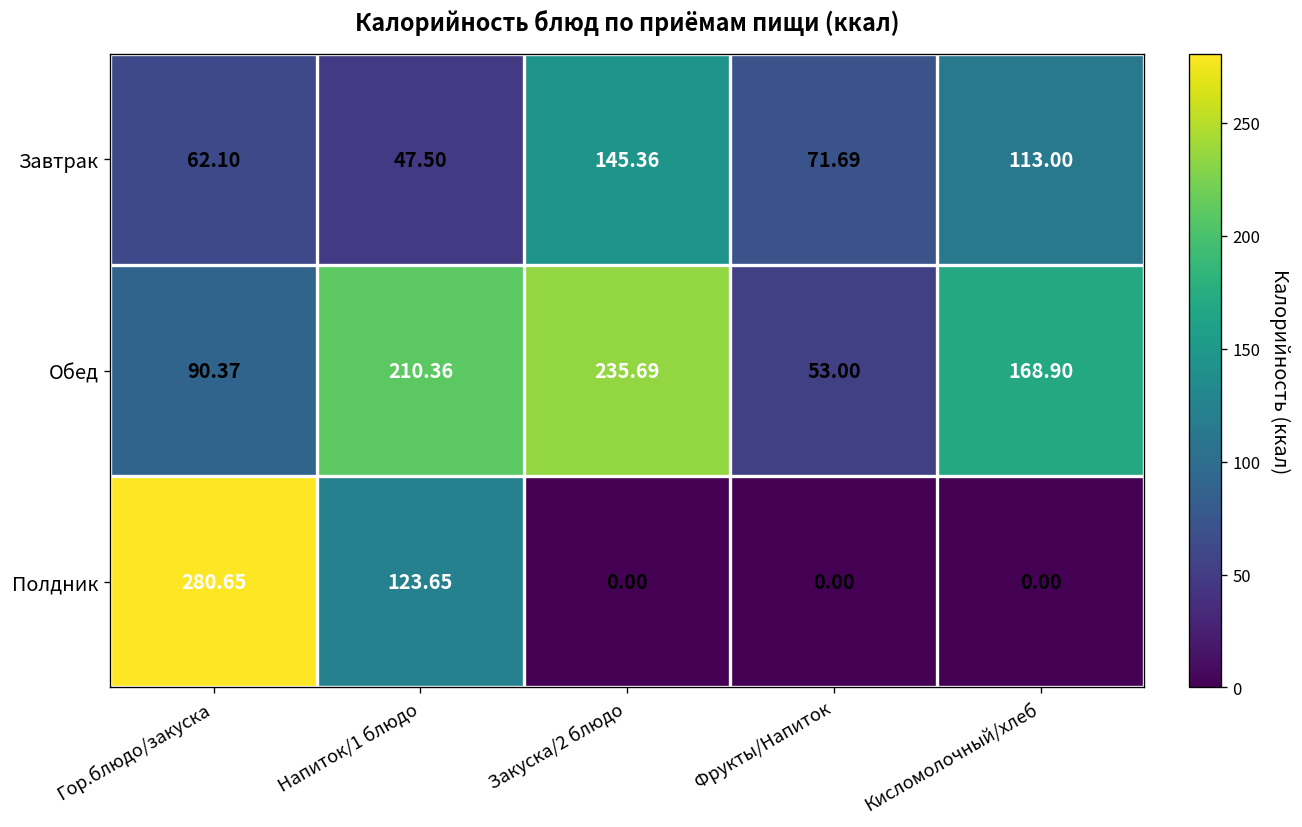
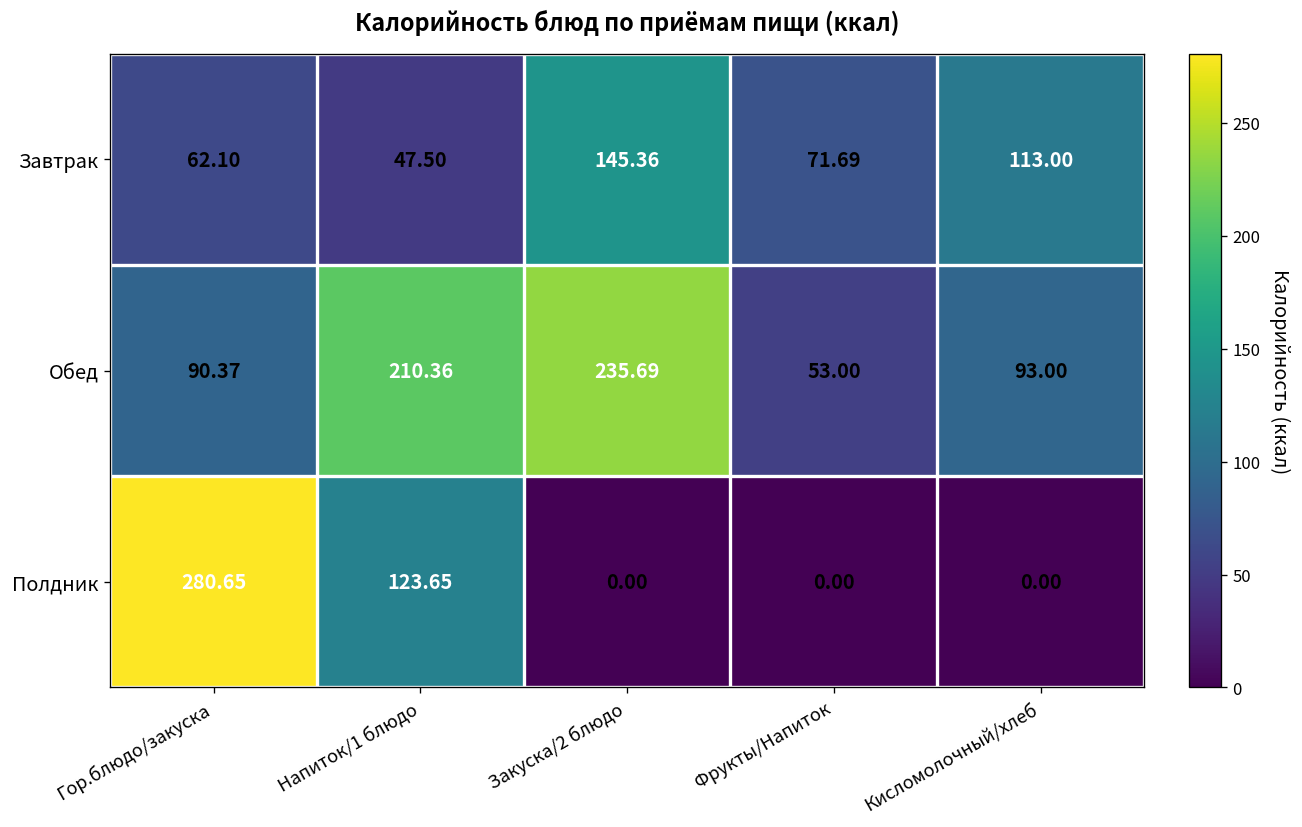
Обед, Кисломолочный/хлеб: 168.90 -> 93.00
